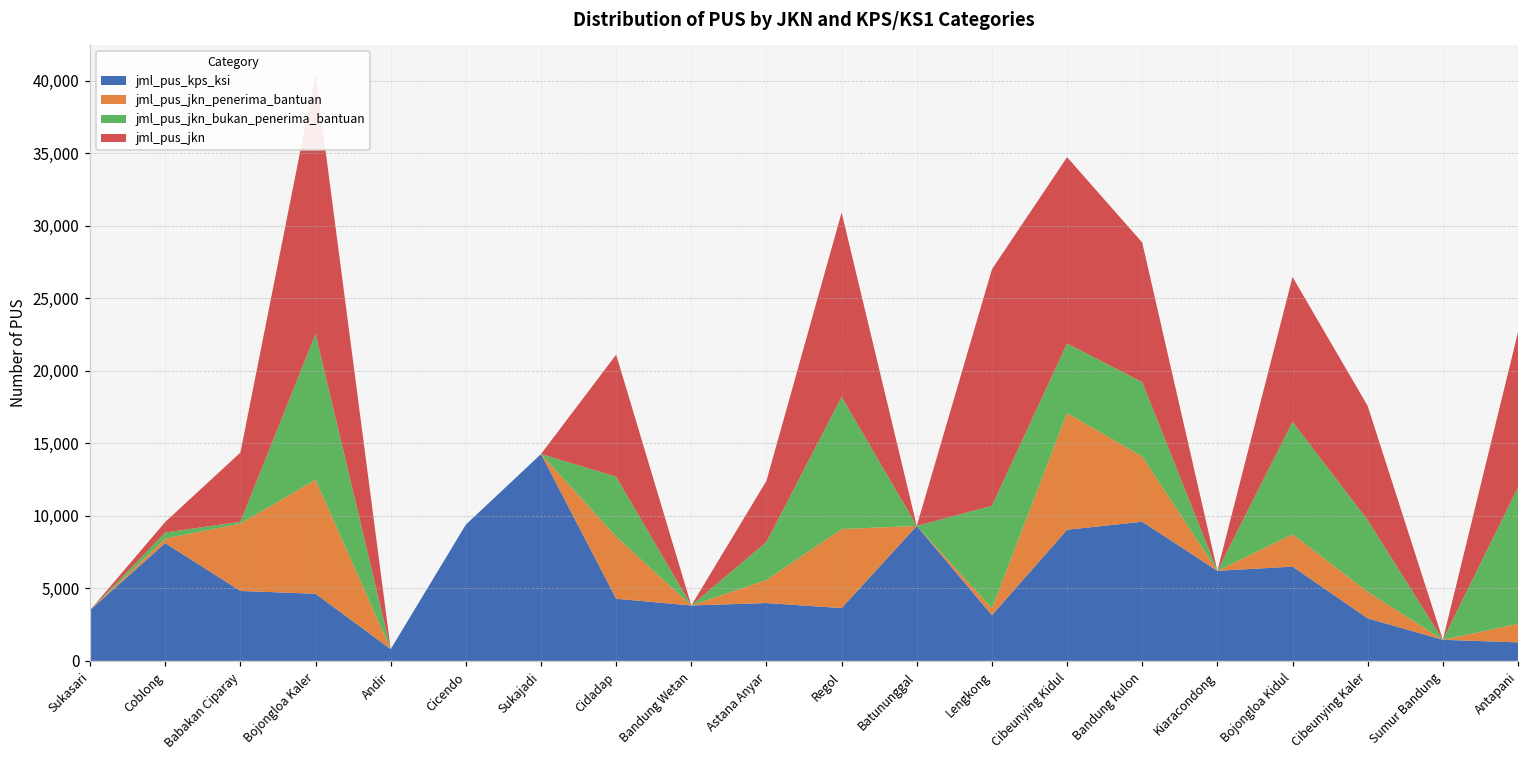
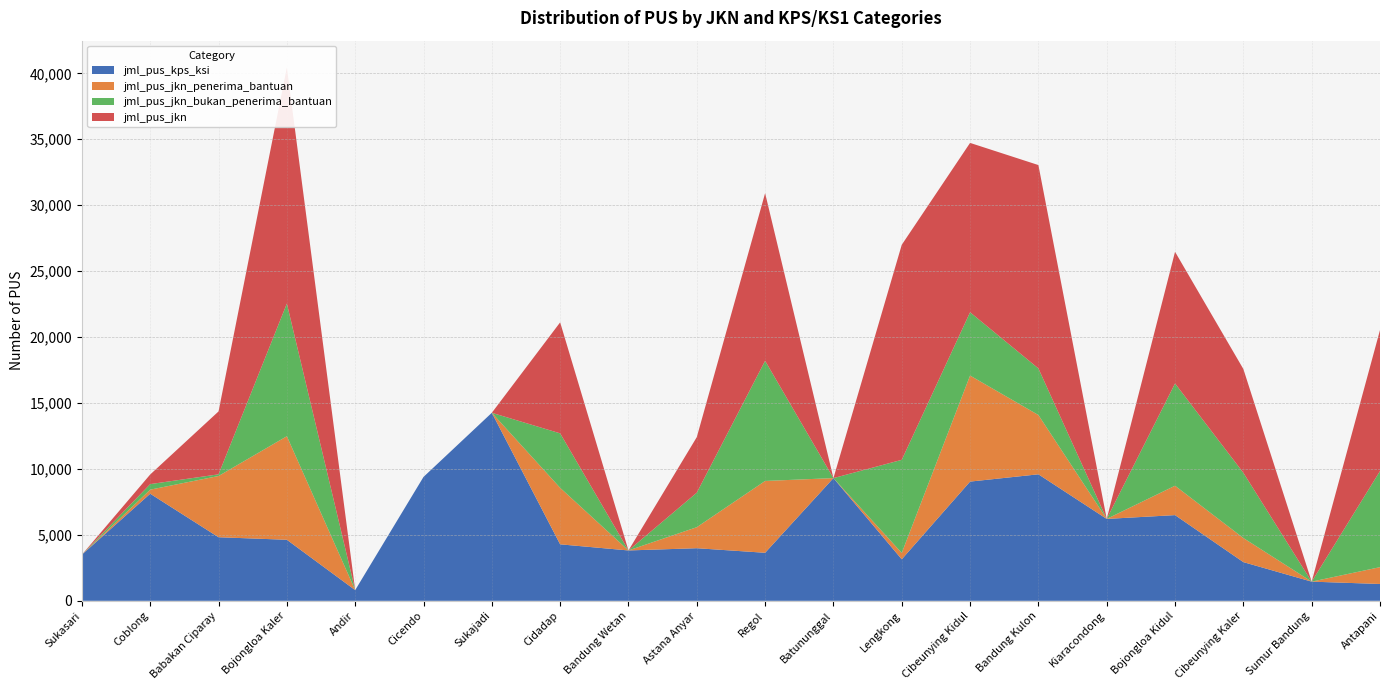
jml_pus_jkn_bukan_penerima_bantuan, Bandung Kulon: 5,100 -> 3,500
jml_pus_jkn, Bandung Kulon: 9,600 -> 15,400
jml_pus_jkn_bukan_penerima_bantuan, Antapani: 9,400 -> 7,300
